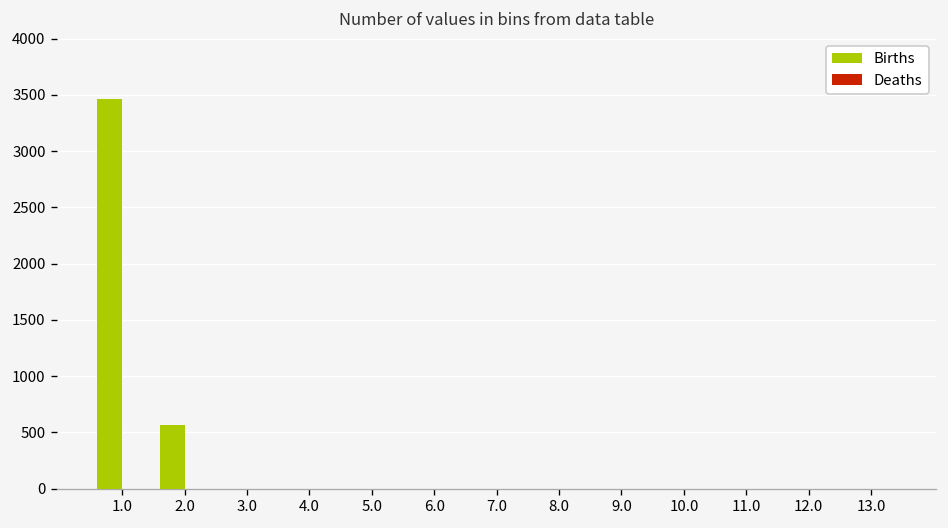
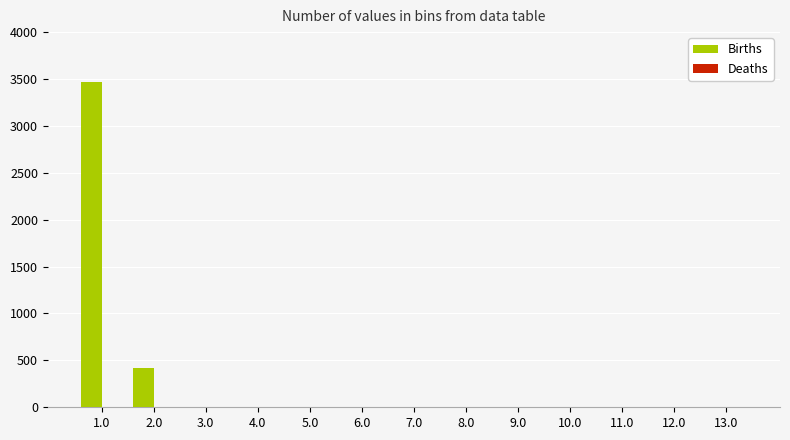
Births, 2.0: 600 -> 400
